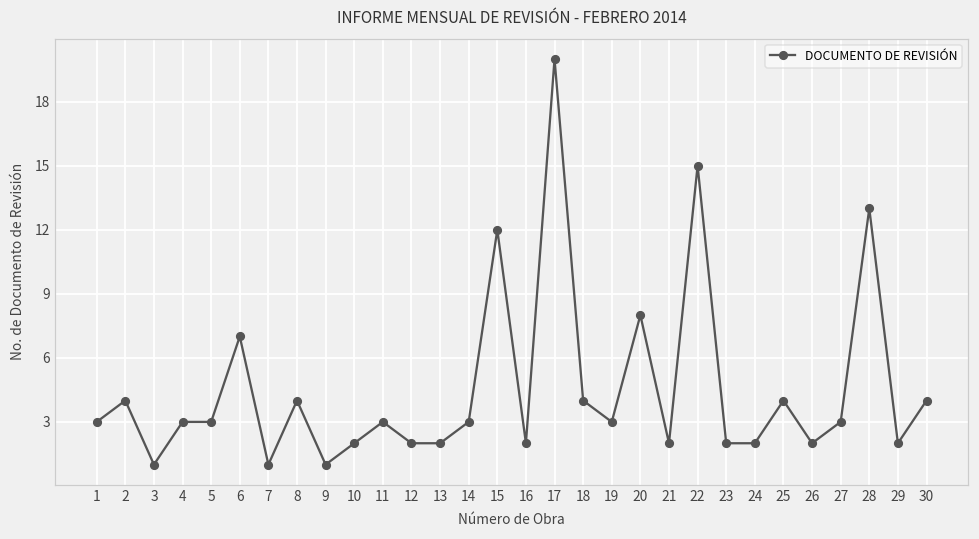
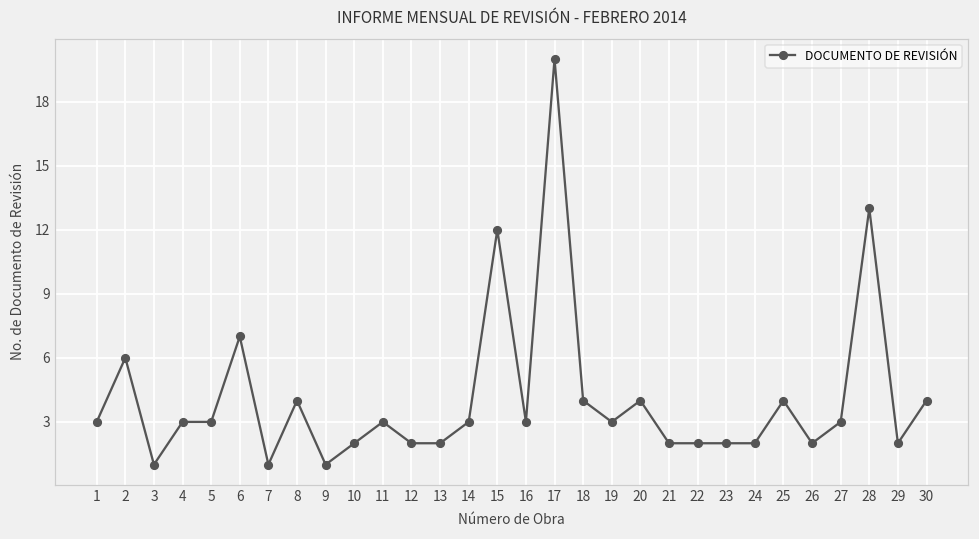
2: 4 -> 6
16: 2 -> 3
20: 8 -> 4
22: 15 -> 2
